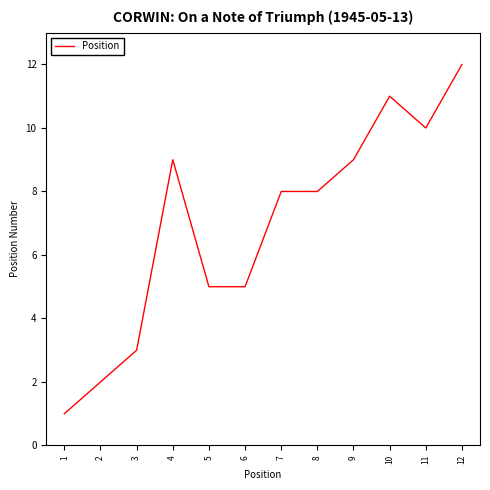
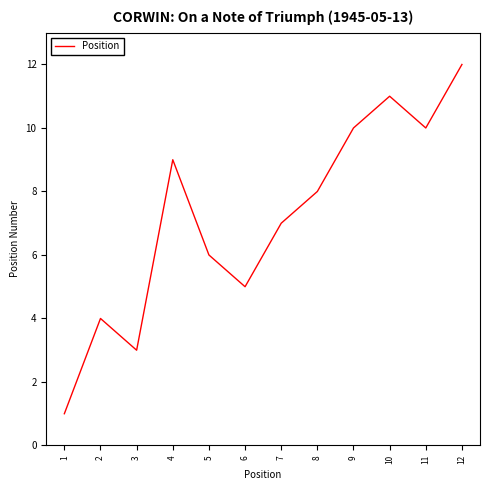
2: 2 -> 4
5: 5 -> 6
7: 8 -> 7
9: 9 -> 10
